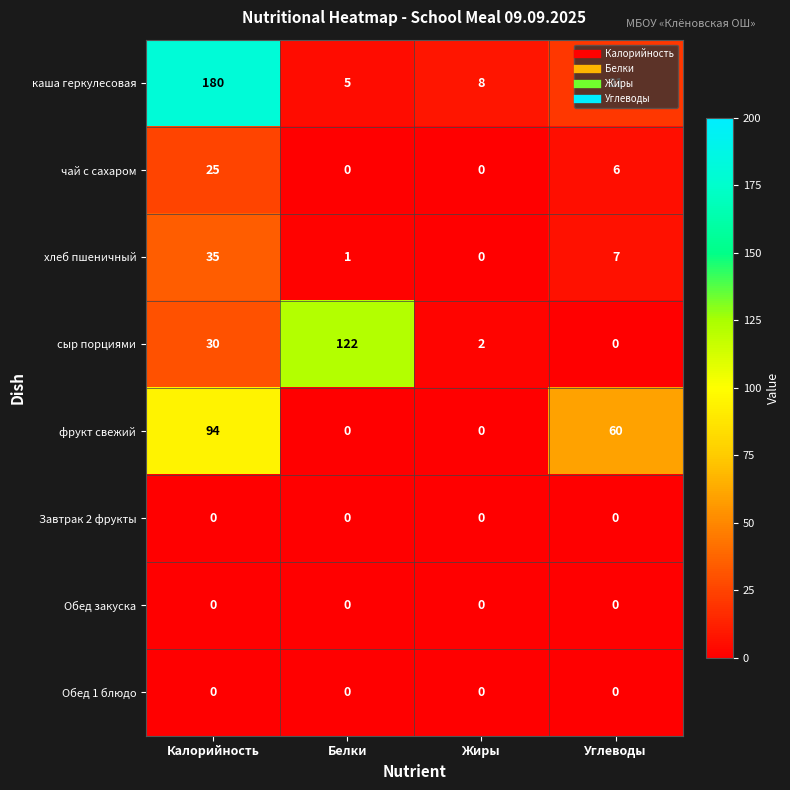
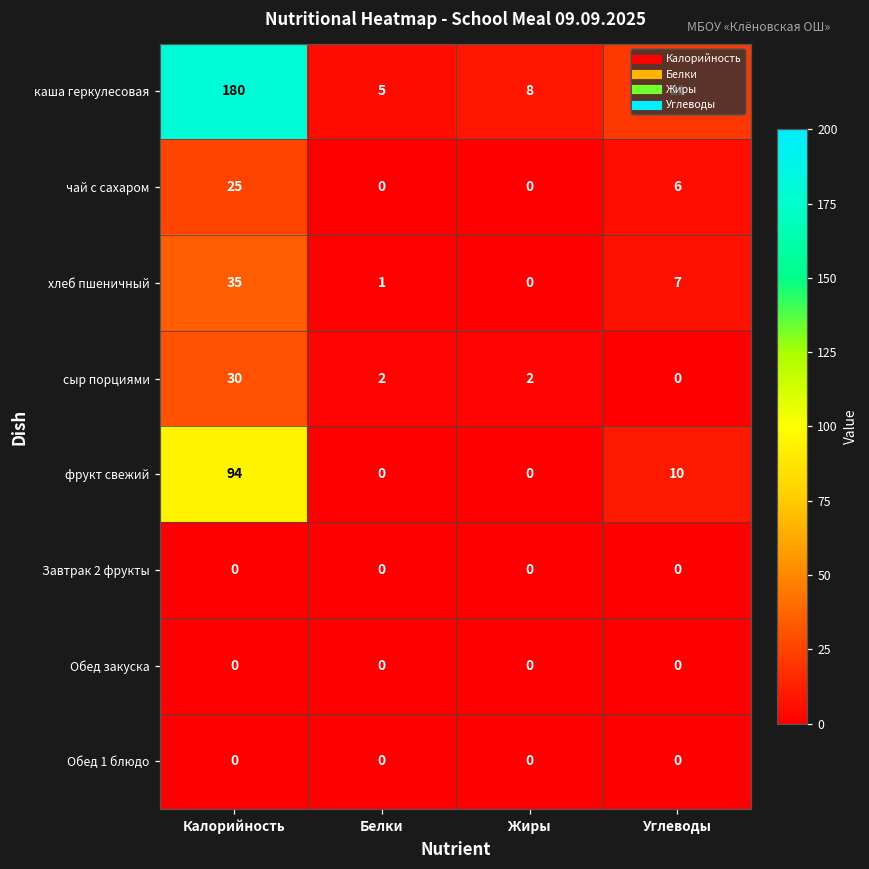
сыр порциями, Белки: 122 -> 2
фрукт свежий, Углеводы: 60 -> 10
